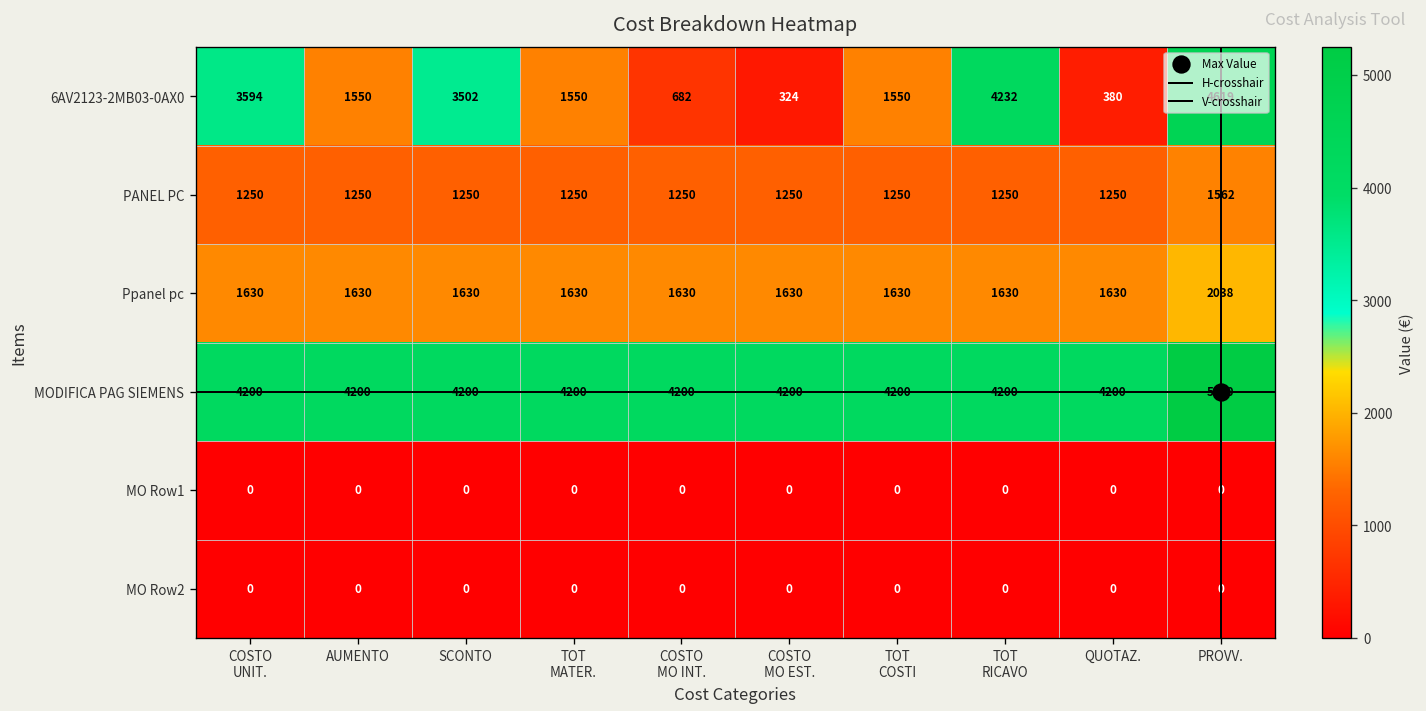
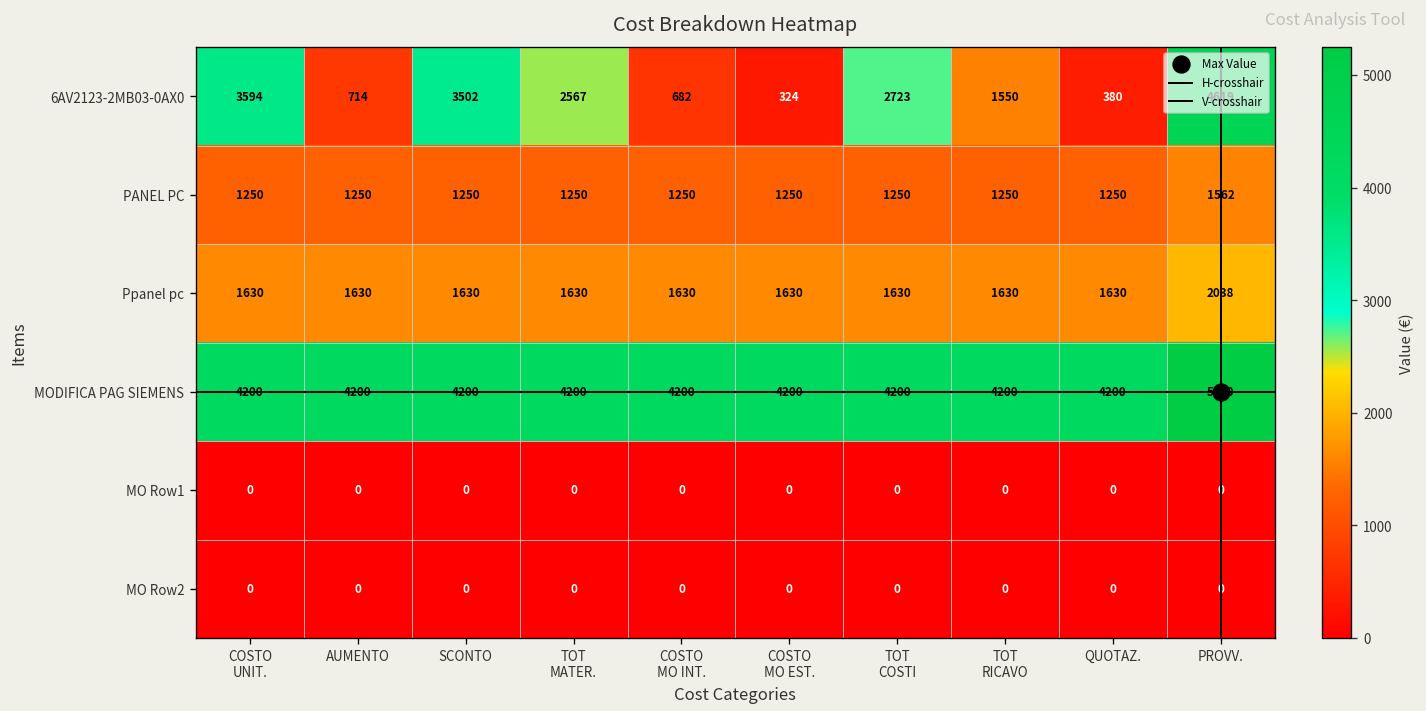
6AV2123-2MB03-0AX0, AUMENTO: 1550 -> 714
6AV2123-2MB03-0AX0, TOT MATER.: 1550 -> 2567
6AV2123-2MB03-0AX0, TOT COSTI: 1550 -> 2723
6AV2123-2MB03-0AX0, TOT RICAVO: 4232 -> 1550
